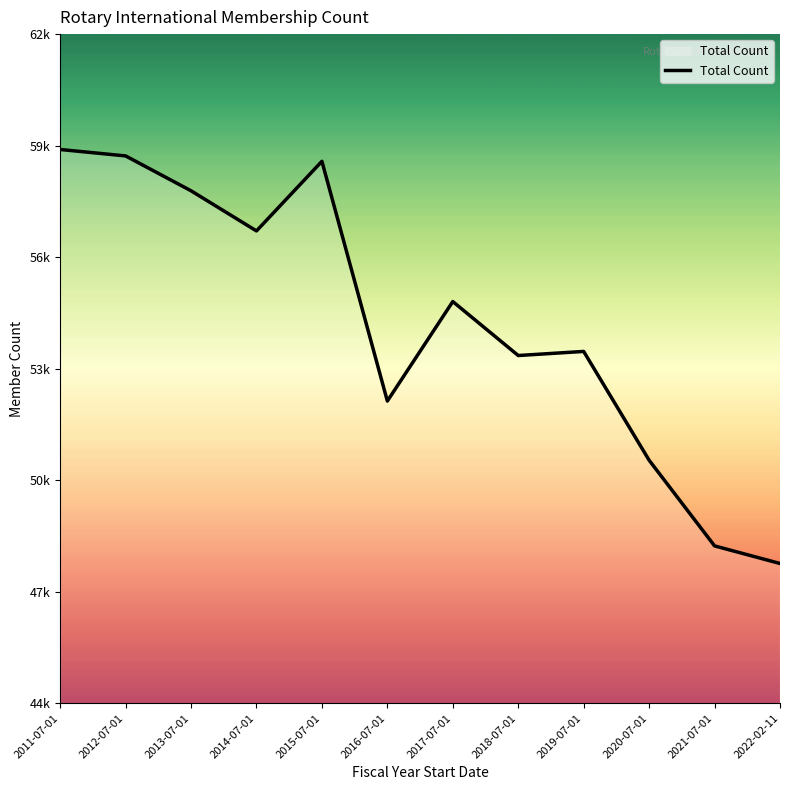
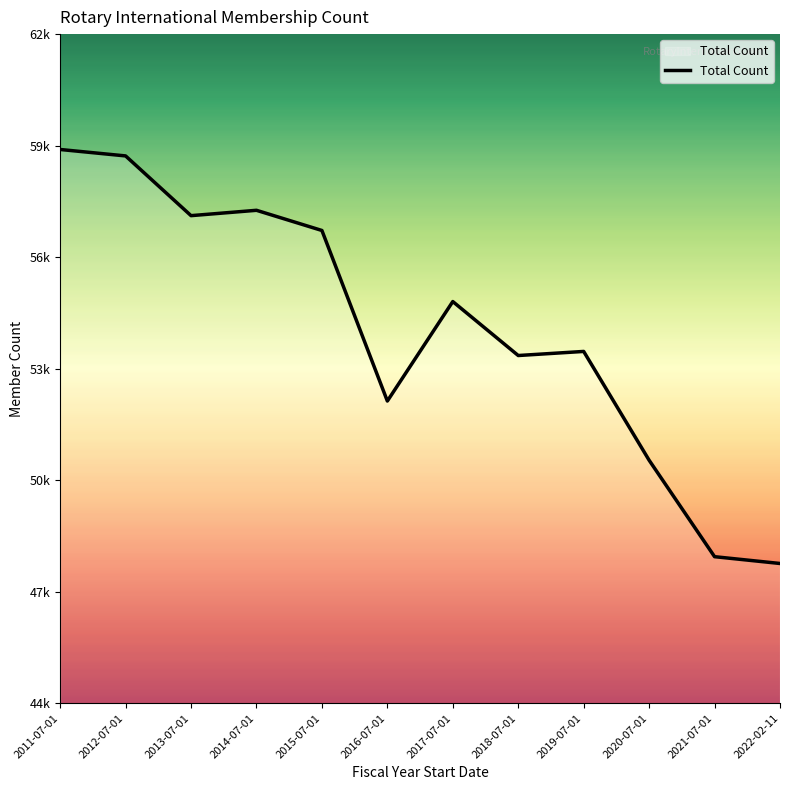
2013-07-01: 57800 -> 57100
2014-07-01: 56700 -> 57300
2015-07-01: 58600 -> 56700
2021-07-01: 48200 -> 47900
